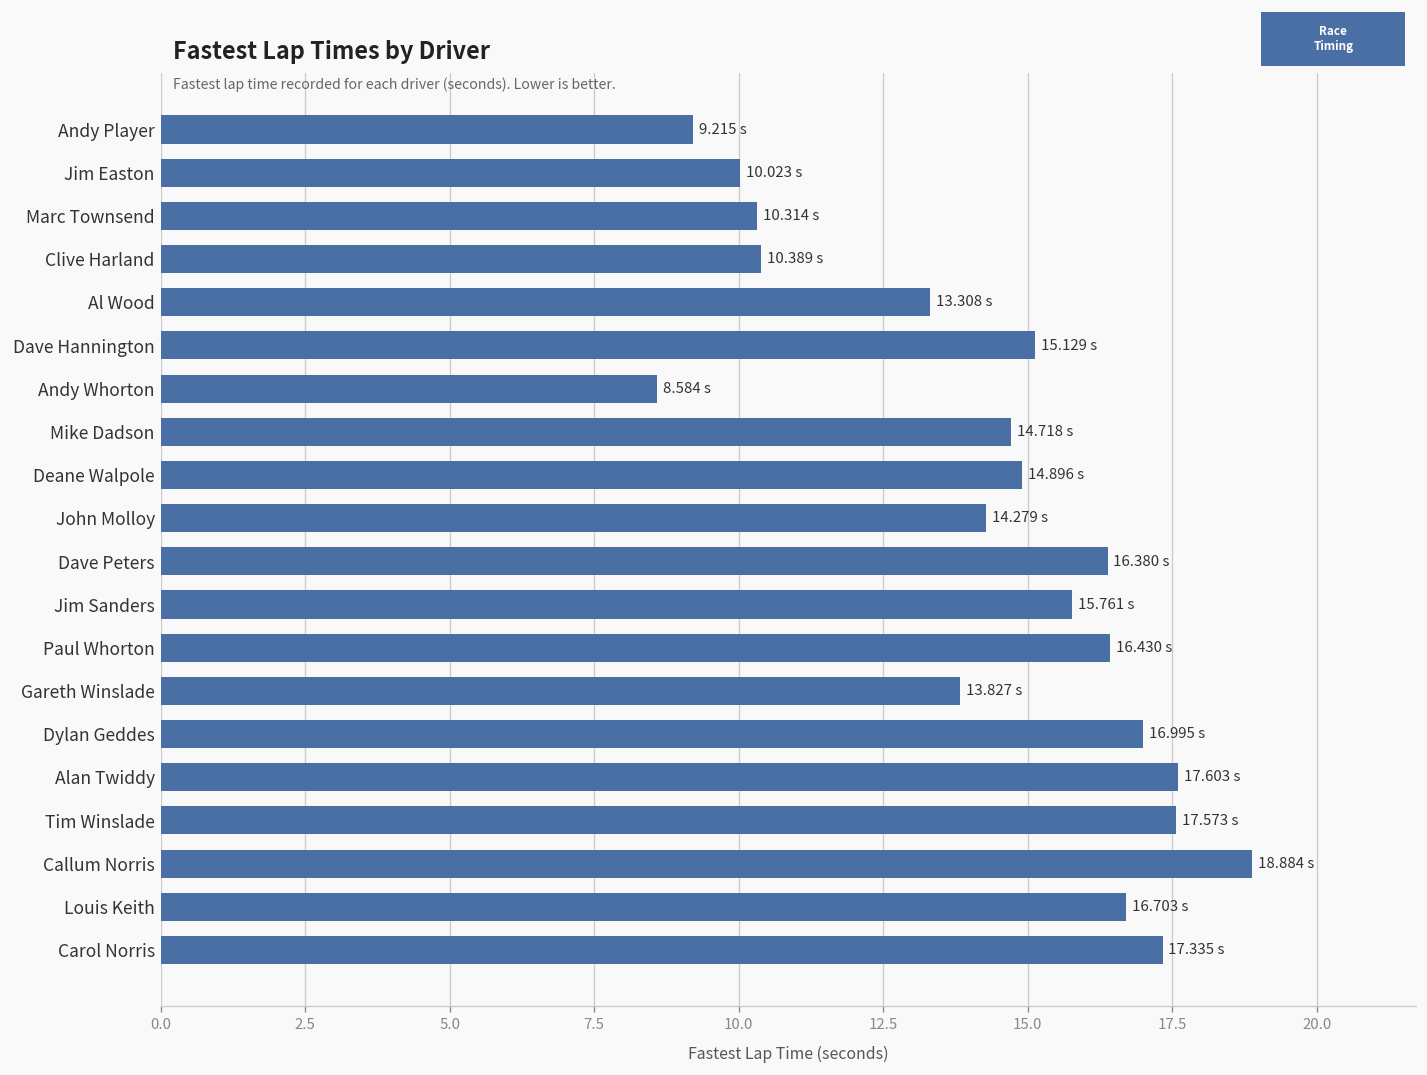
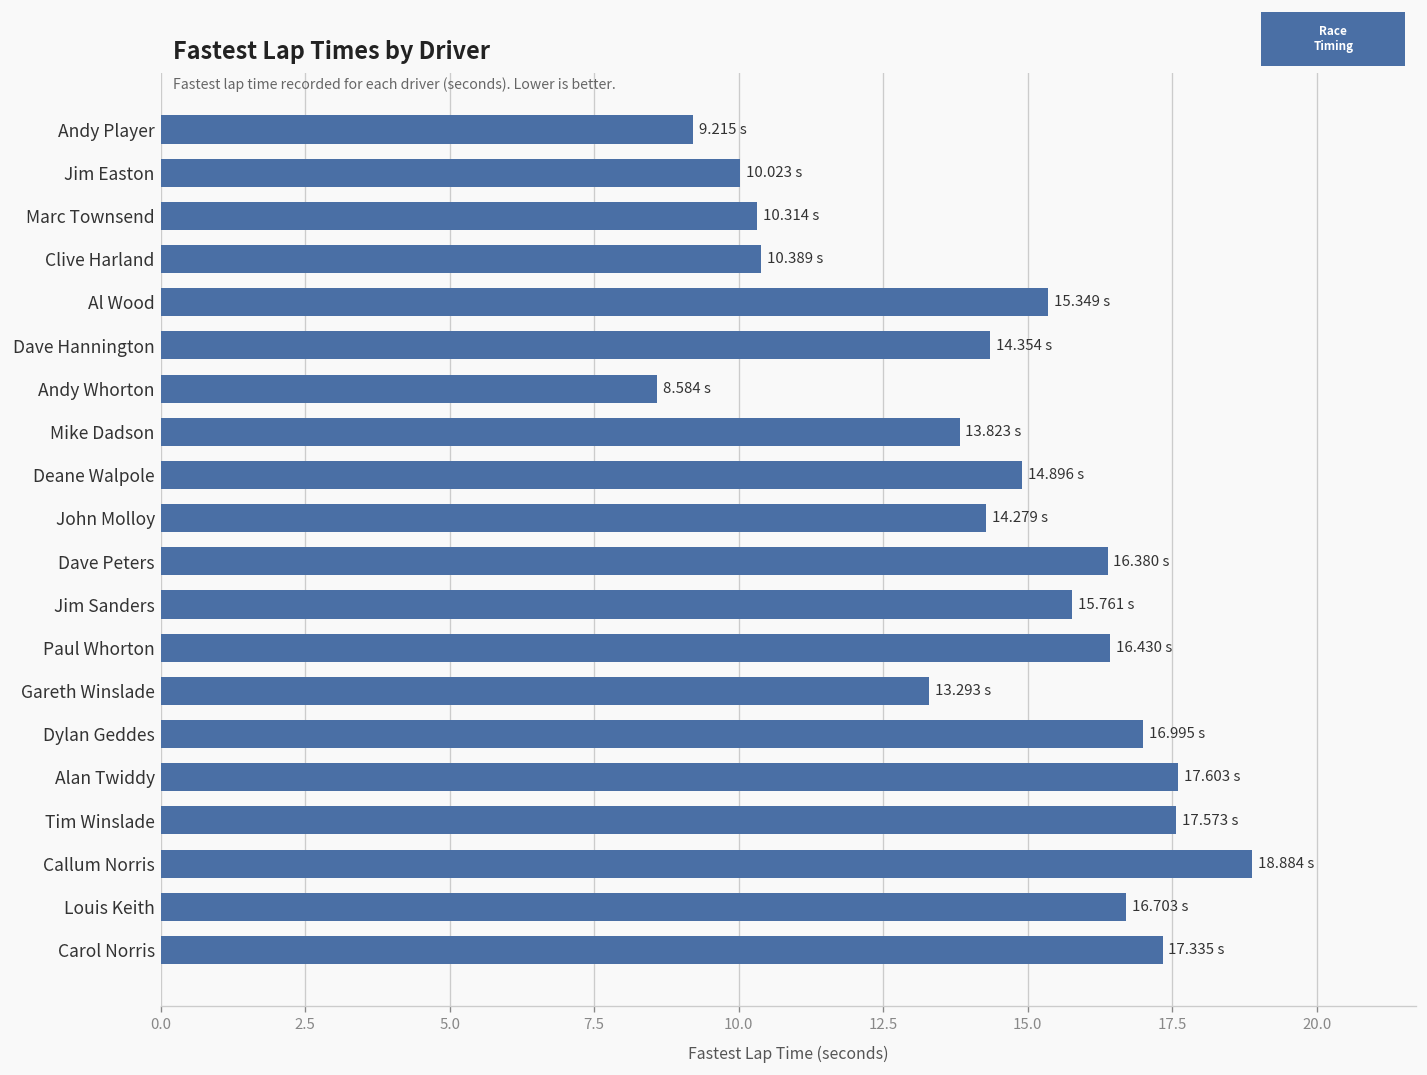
Al Wood: 13.308 -> 15.349
Dave Hannington: 15.129 -> 14.354
Mike Dadson: 14.718 -> 13.823
Gareth Winslade: 13.827 -> 13.293
